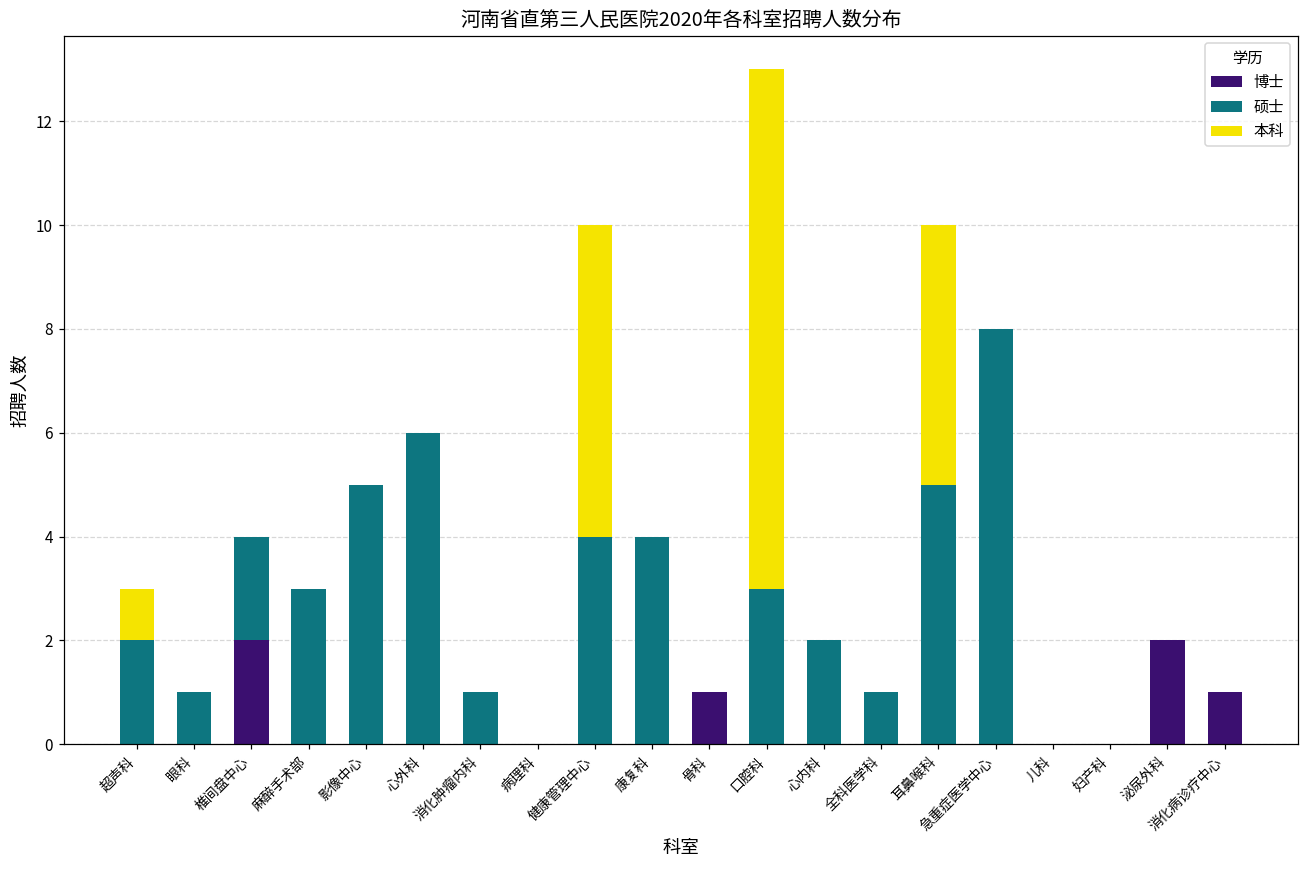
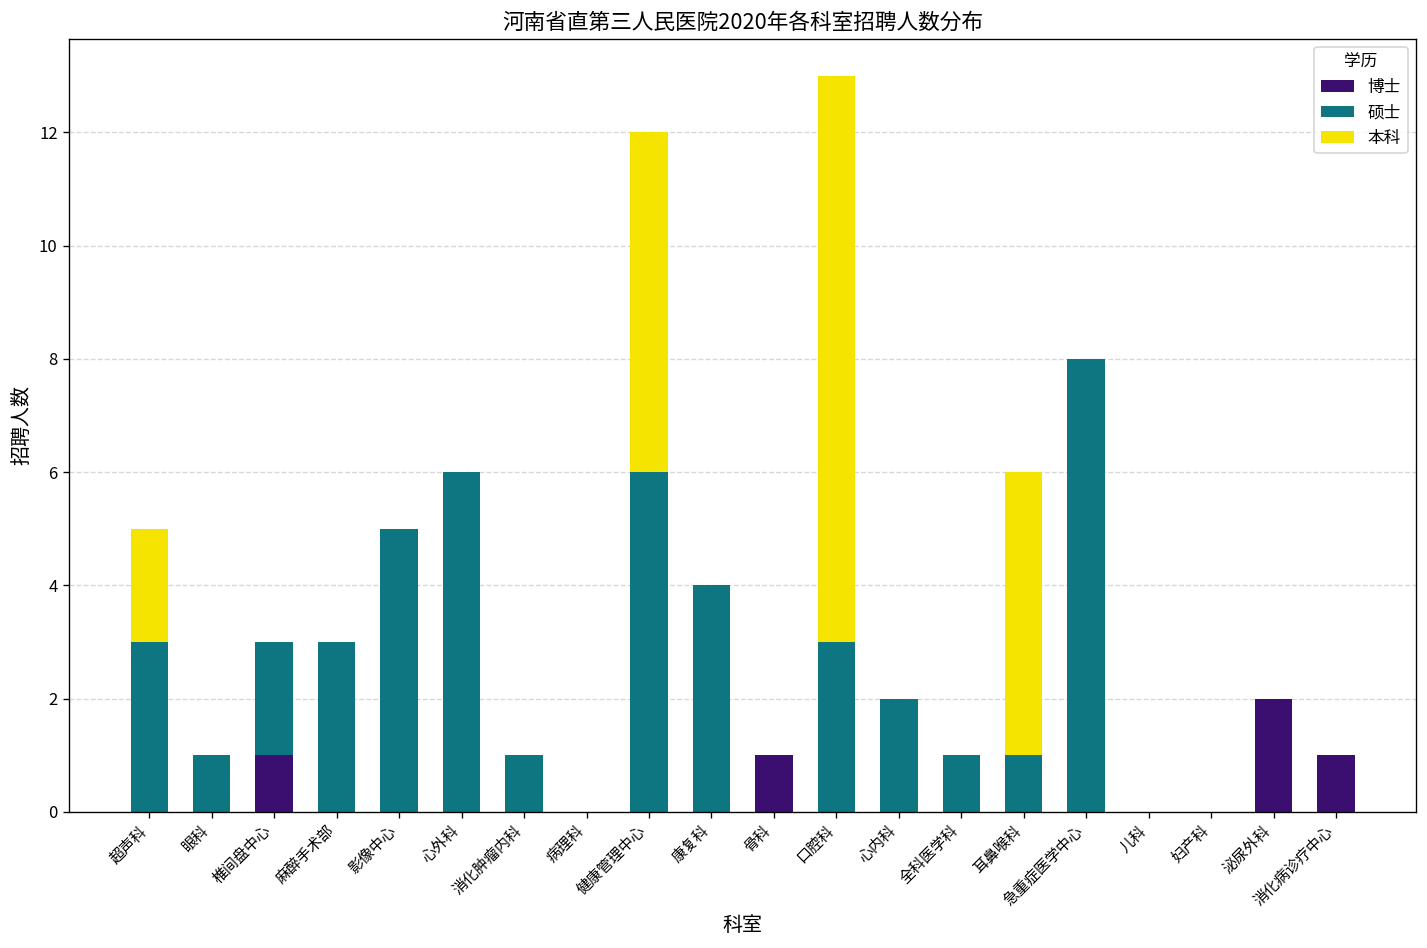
硕士, 超声科: 2 -> 3
本科, 超声科: 1 -> 2
博士, 椎间盘中心: 2 -> 1
硕士, 健康管理中心: 4 -> 6
硕士, 耳鼻喉科: 5 -> 1
